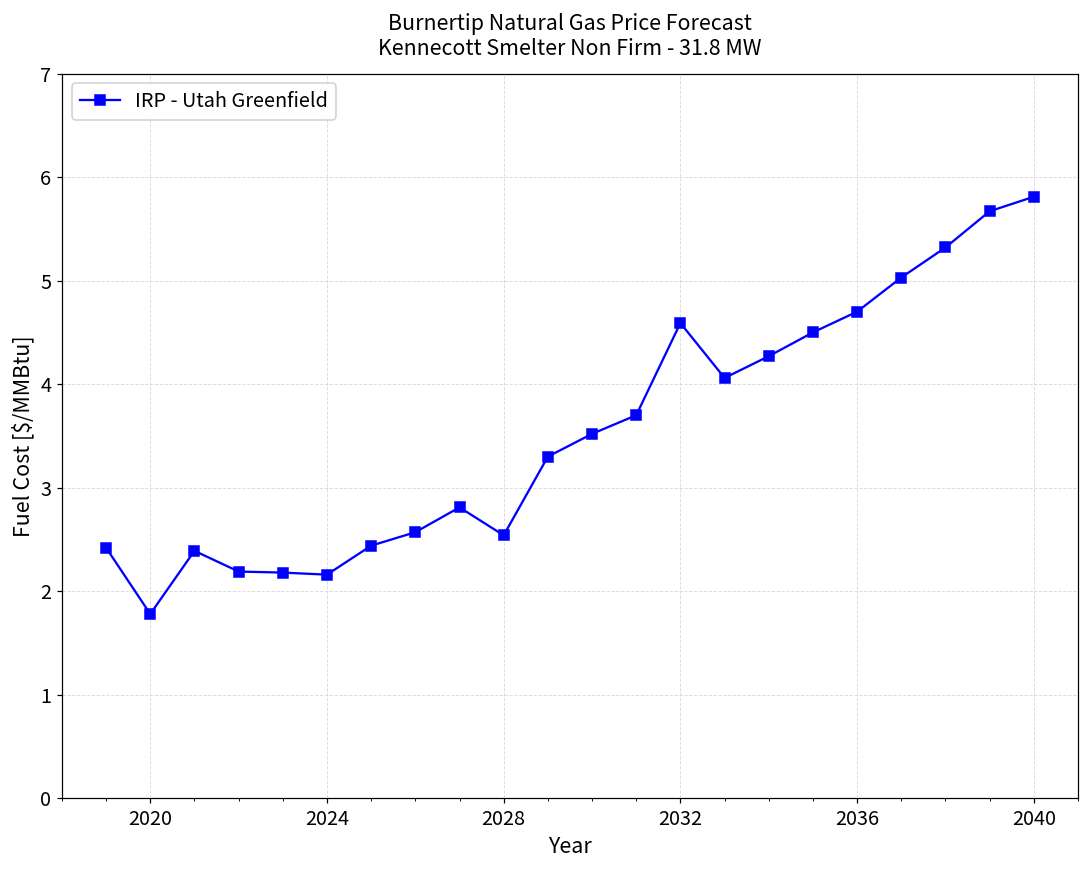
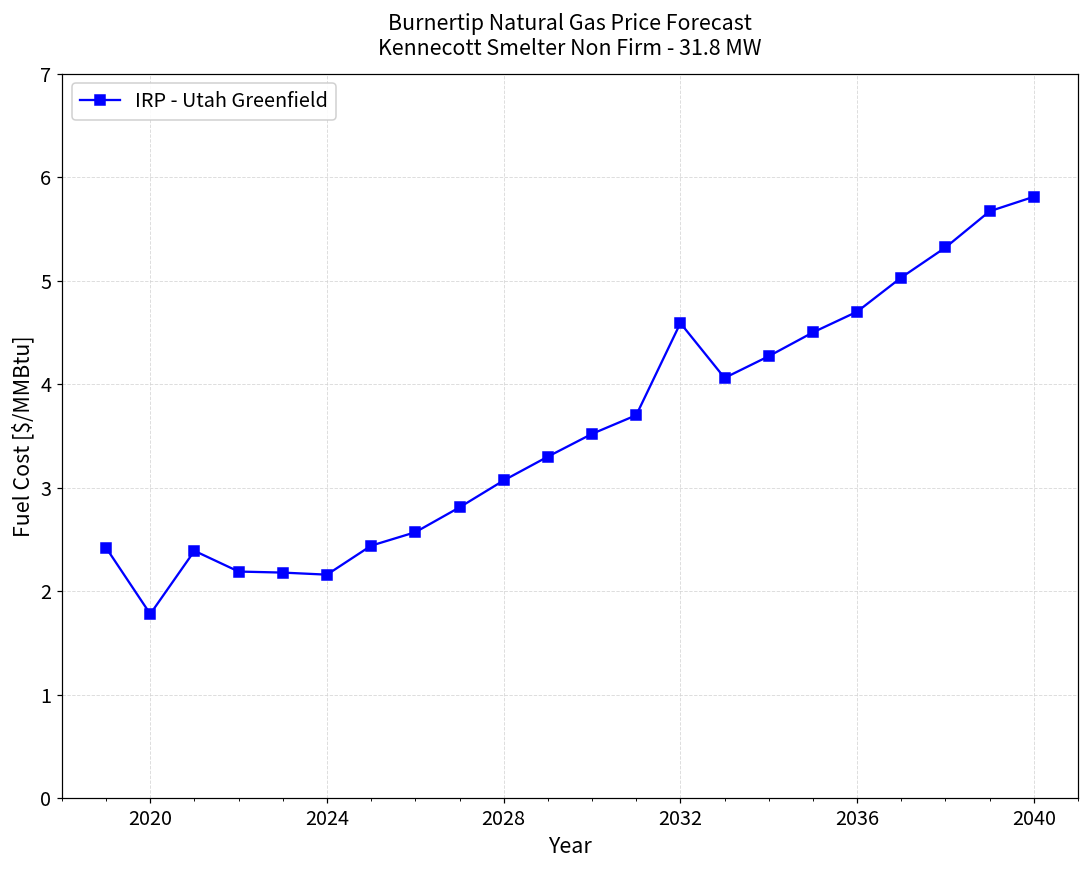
2028: 2.5 -> 3.1
